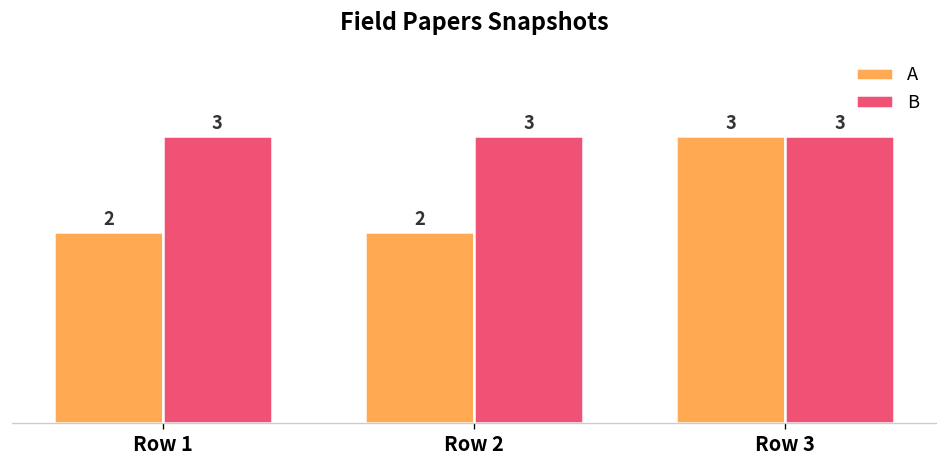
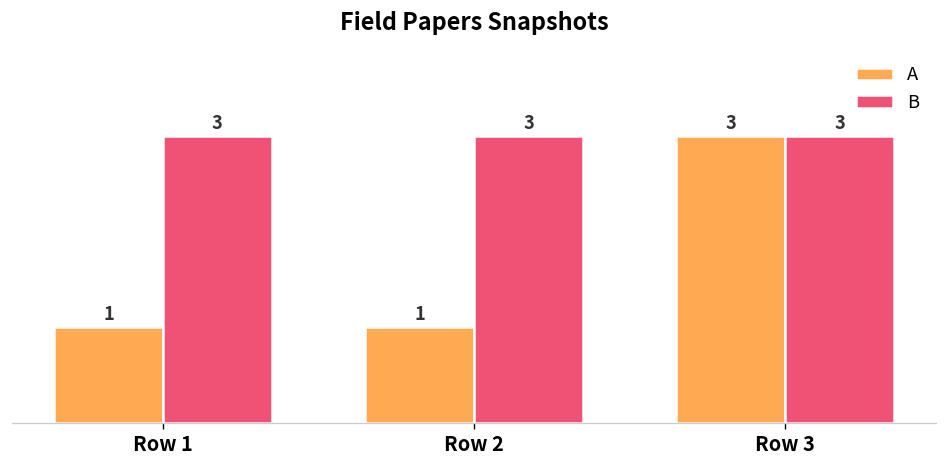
A, Row 1: 2 -> 1
A, Row 2: 2 -> 1
